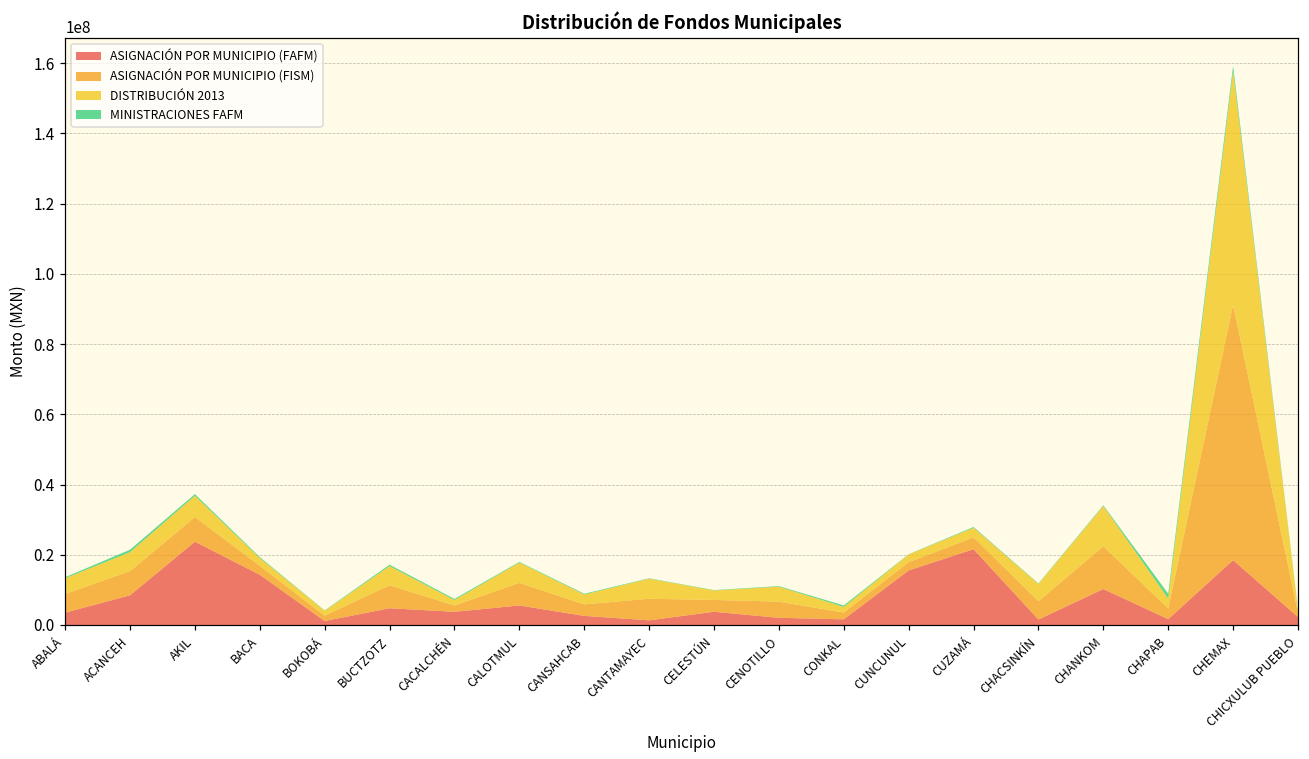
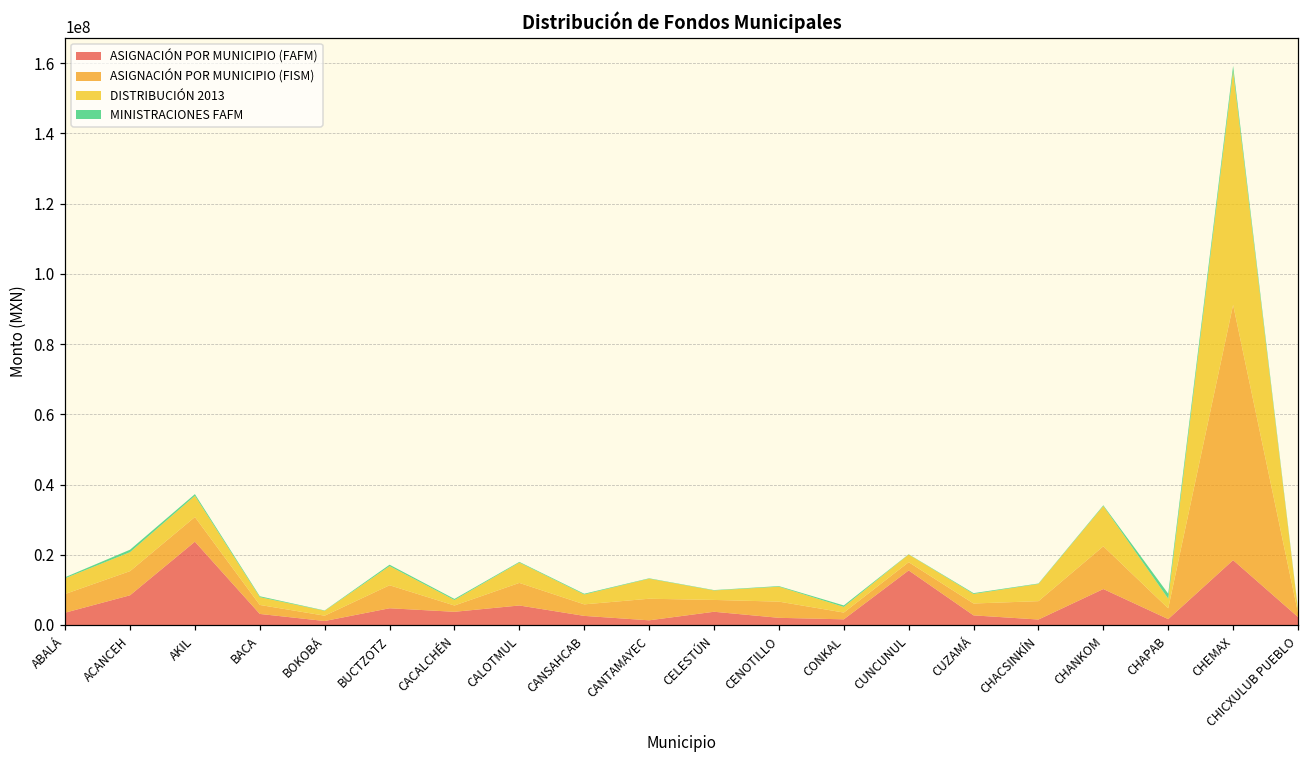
ASIGNACIÓN POR MUNICIPIO (FAFM), BACA: 14000000 -> 3000000
ASIGNACIÓN POR MUNICIPIO (FAFM), CUZAMÁ: 22000000 -> 3000000
